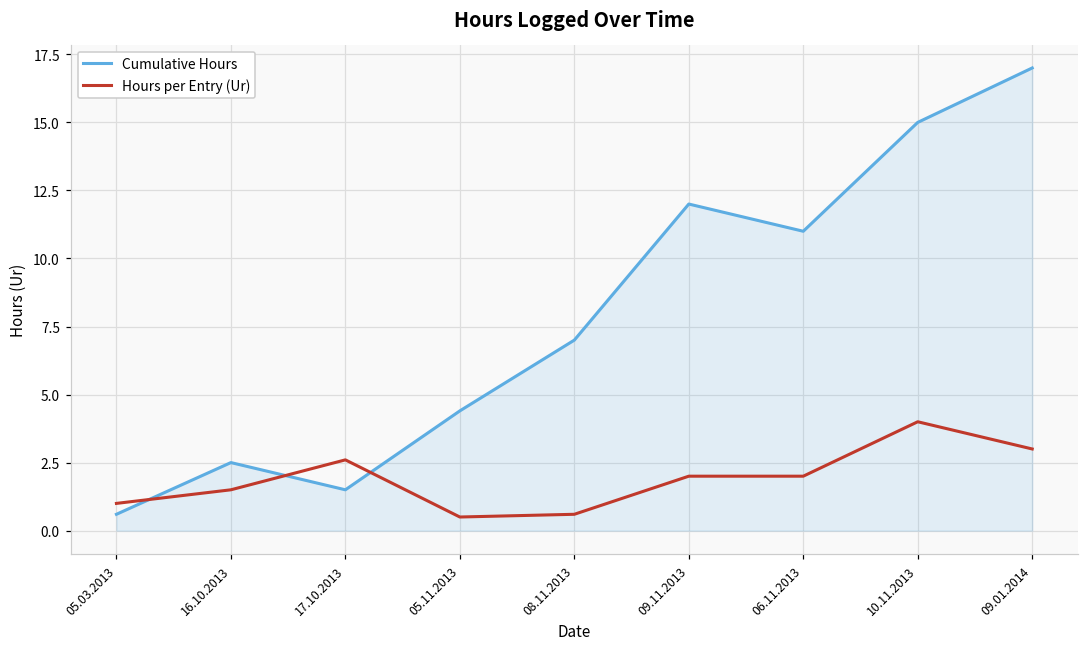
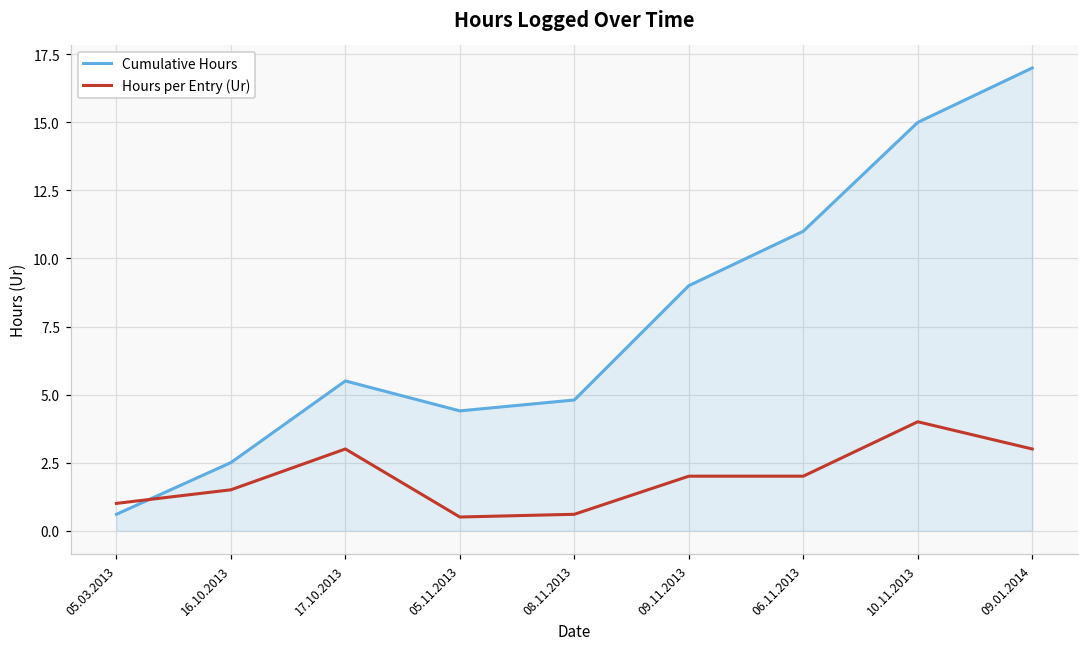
Cumulative Hours, 17.10.2013: 1.5 -> 5.5
Hours per Entry (Ur), 17.10.2013: 2.6 -> 3.0
Cumulative Hours, 08.11.2013: 7.0 -> 4.8
Cumulative Hours, 09.11.2013: 12 -> 9
